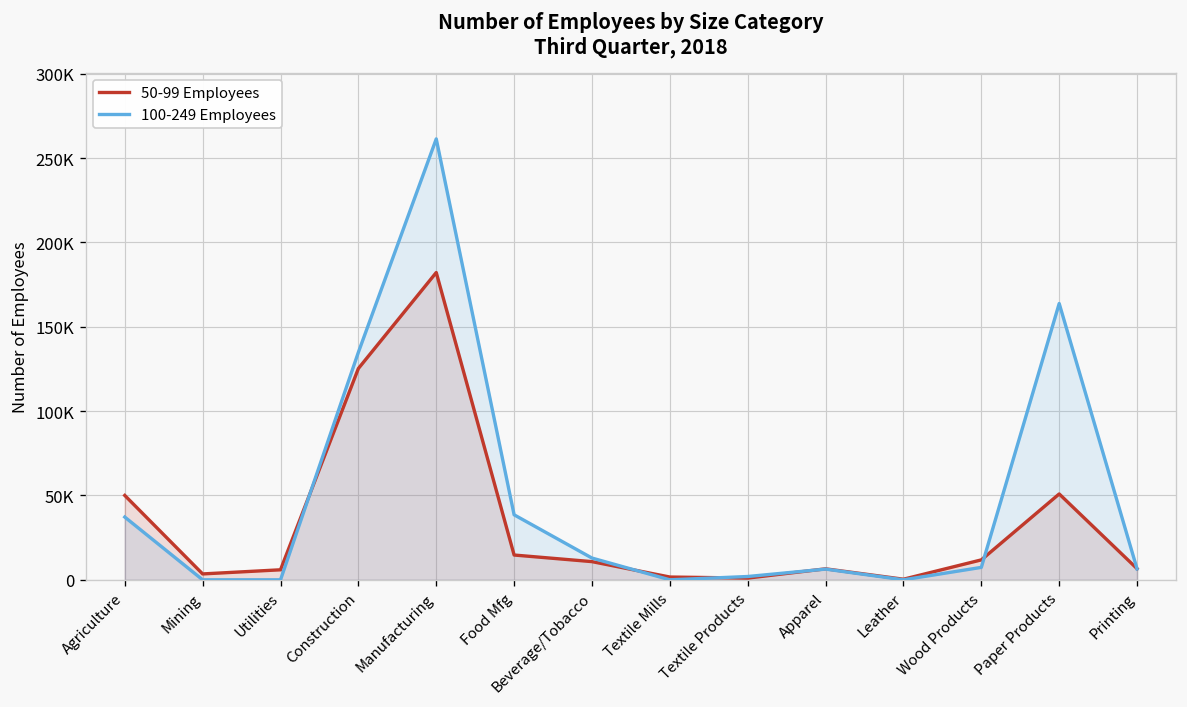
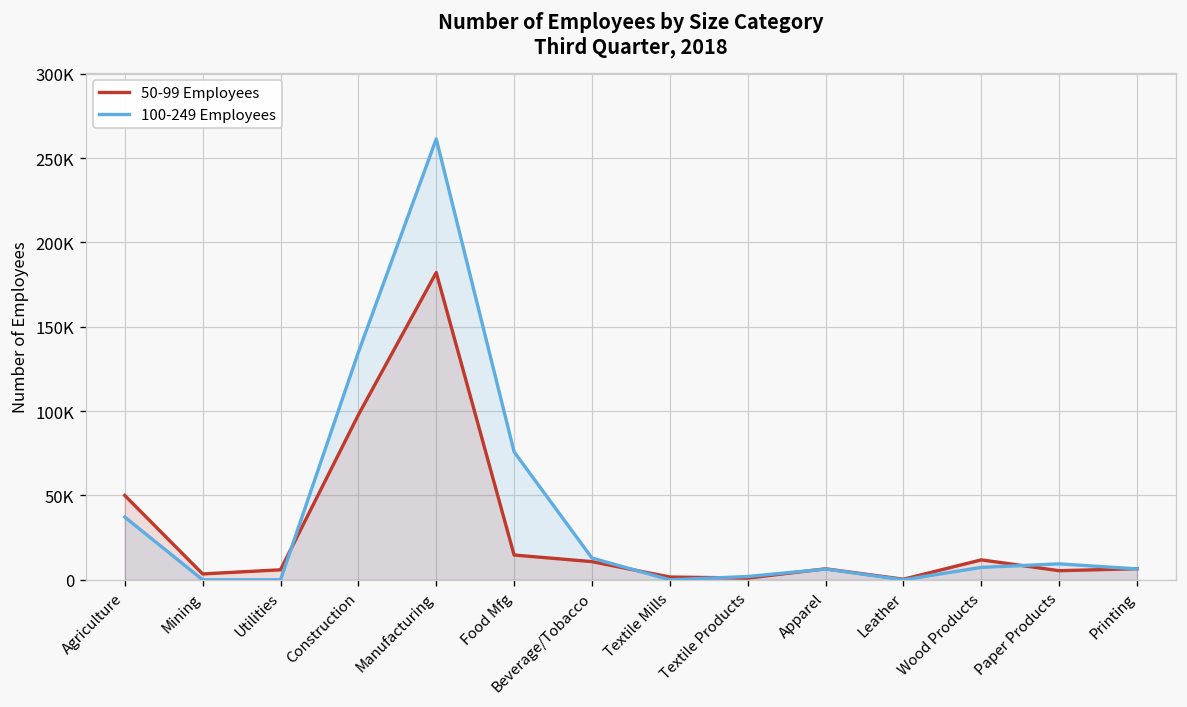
50-99 Employees, Construction: 125000 -> 98000
100-249 Employees, Food Mfg: 39000 -> 76000
50-99 Employees, Paper Products: 51000 -> 5000
100-249 Employees, Paper Products: 164000 -> 9000
